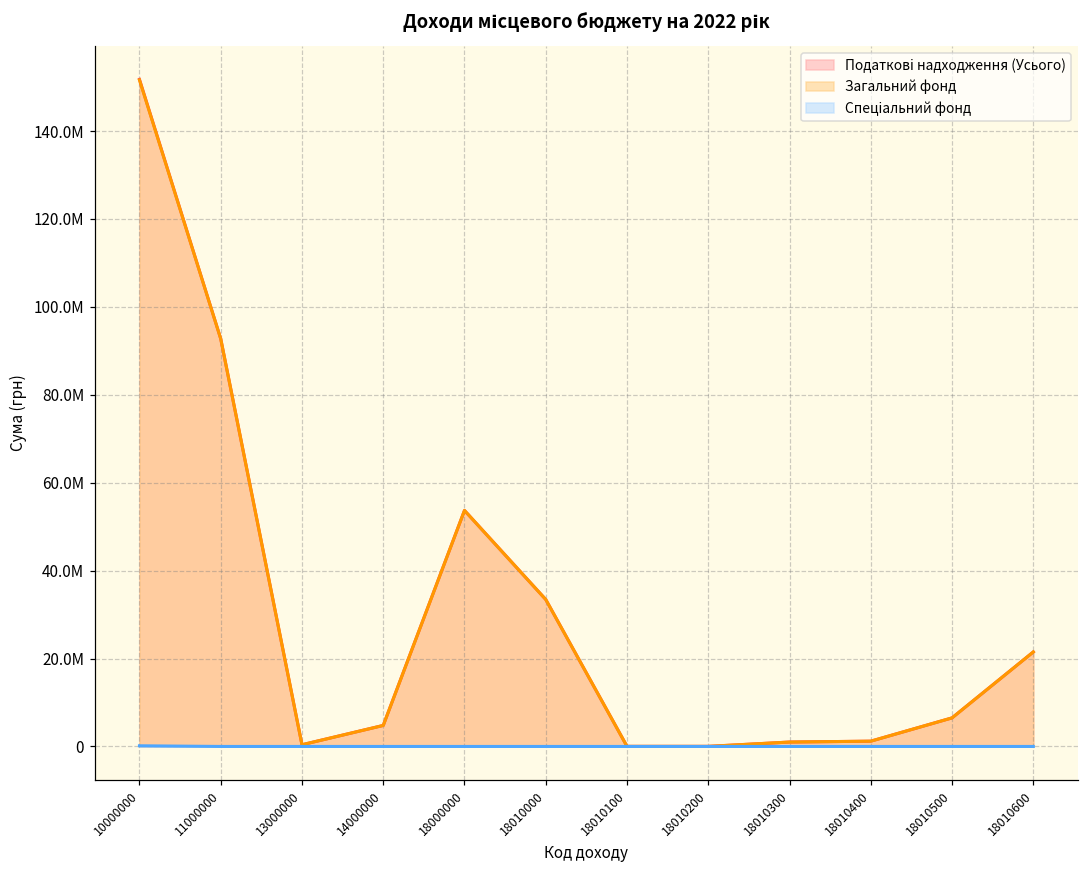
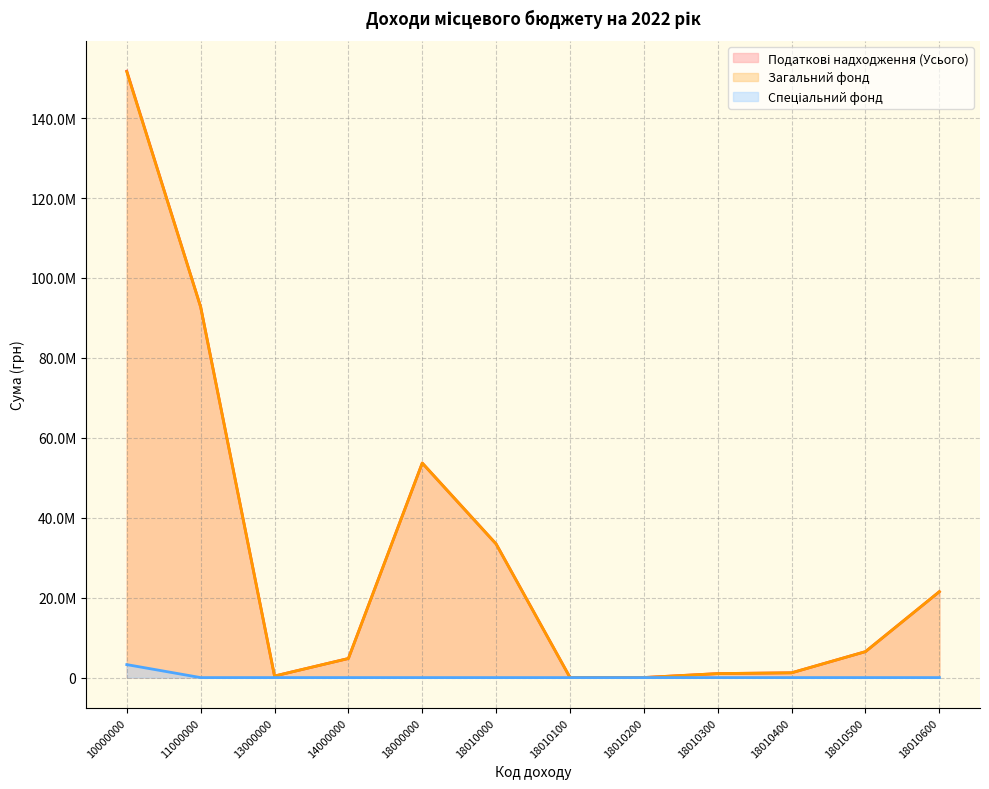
Спеціальний фонд, 10000000: 0 -> 3000000
